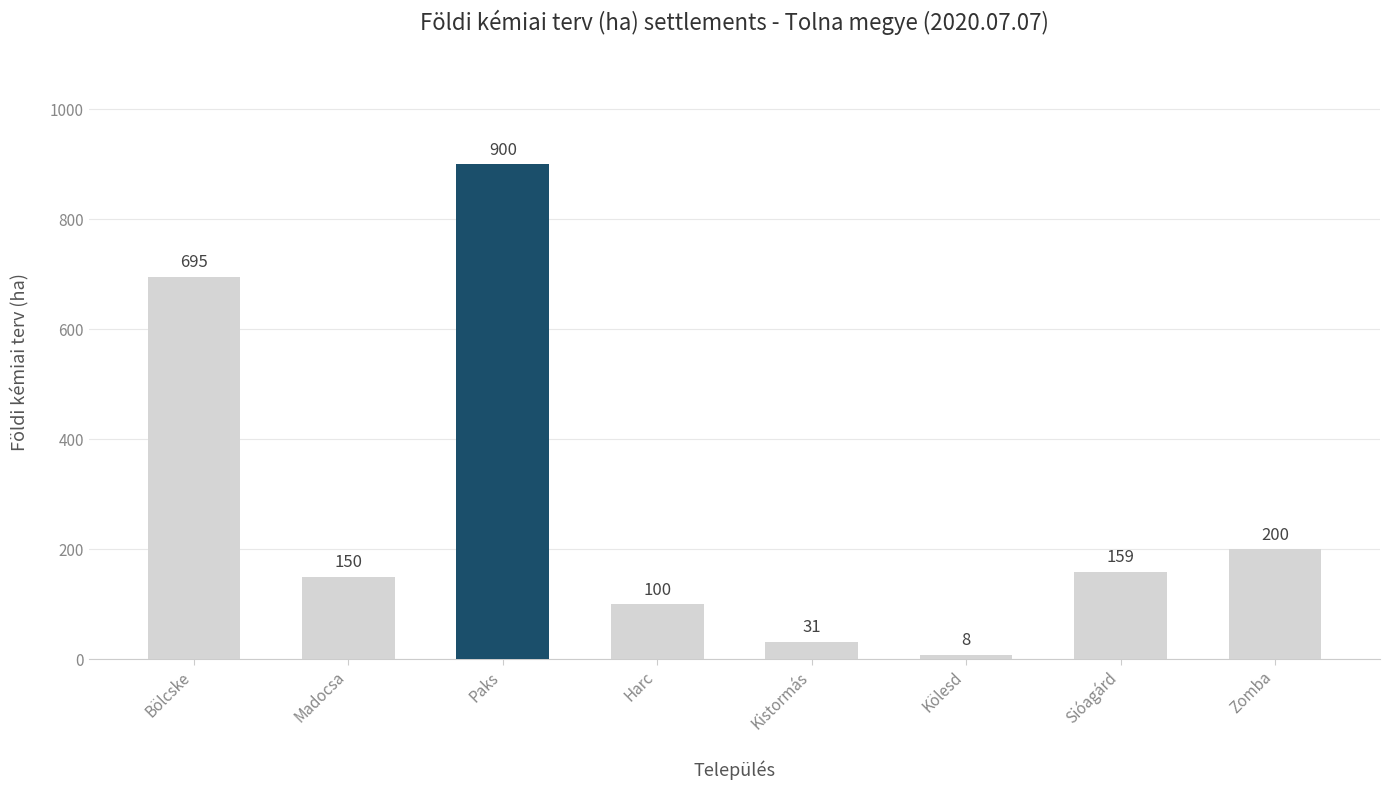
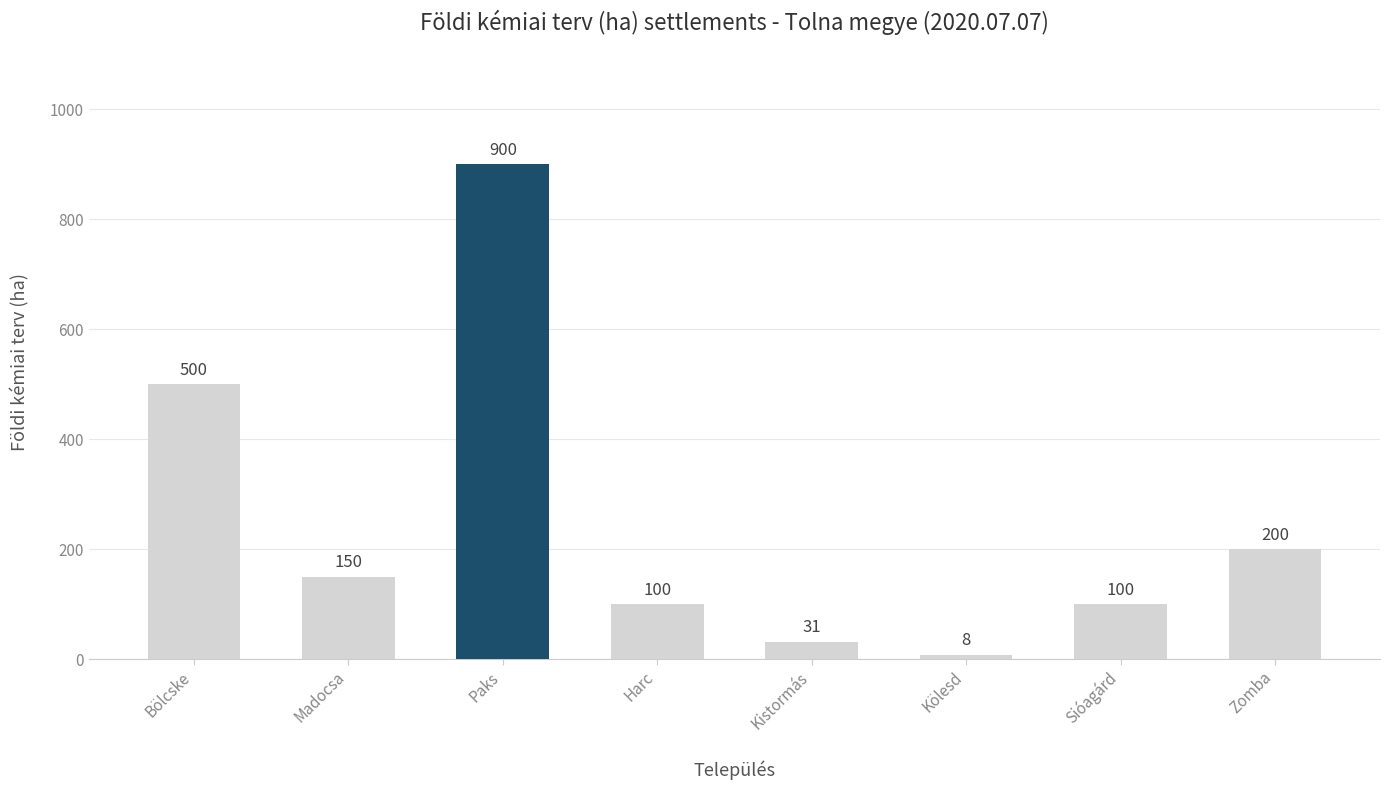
Bölcske: 695 -> 500
Sióagárd: 159 -> 100
